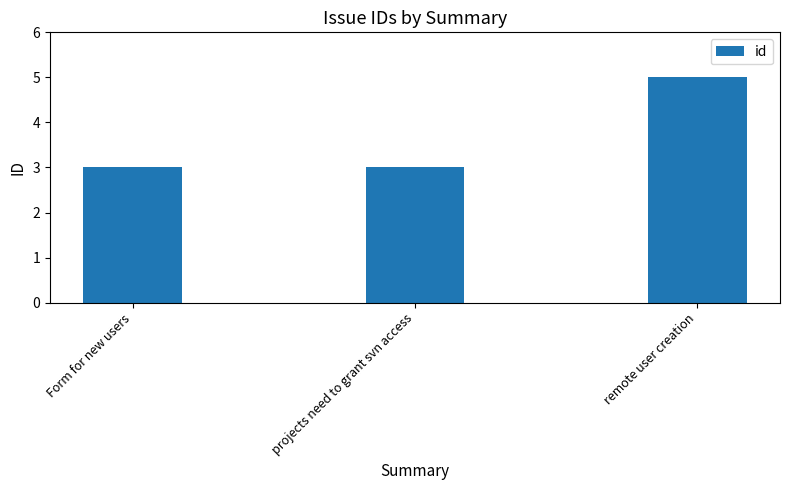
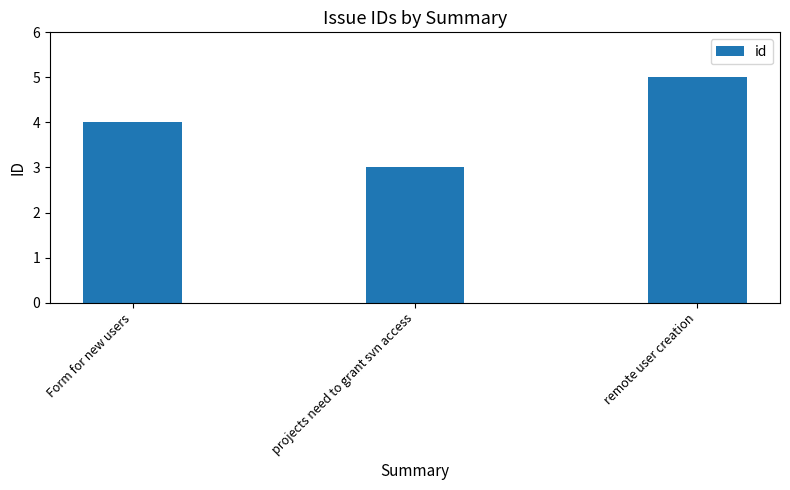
Form for new users: 3 -> 4
